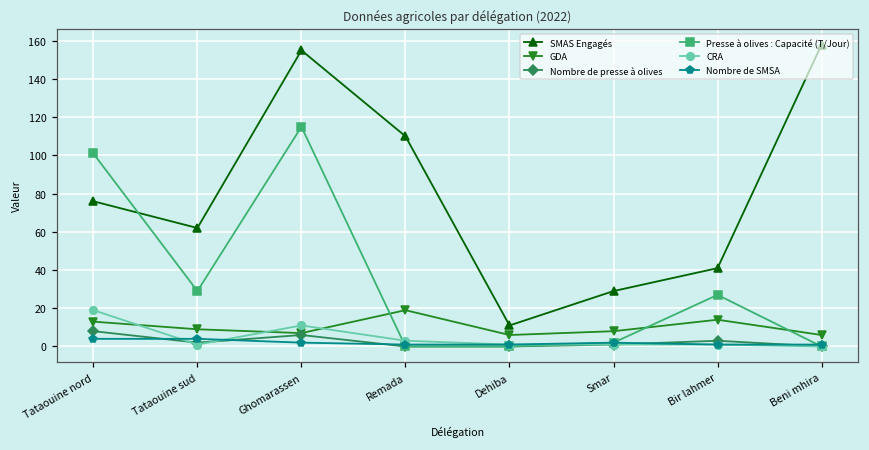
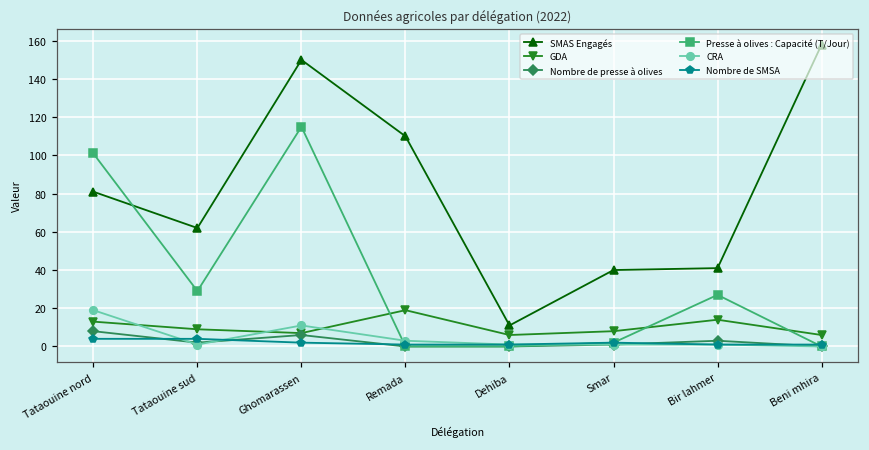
SMAS Engagés, Tataouine nord: 76 -> 81
SMAS Engagés, Ghomarassen: 155 -> 150
SMAS Engagés, Smar: 29 -> 40
